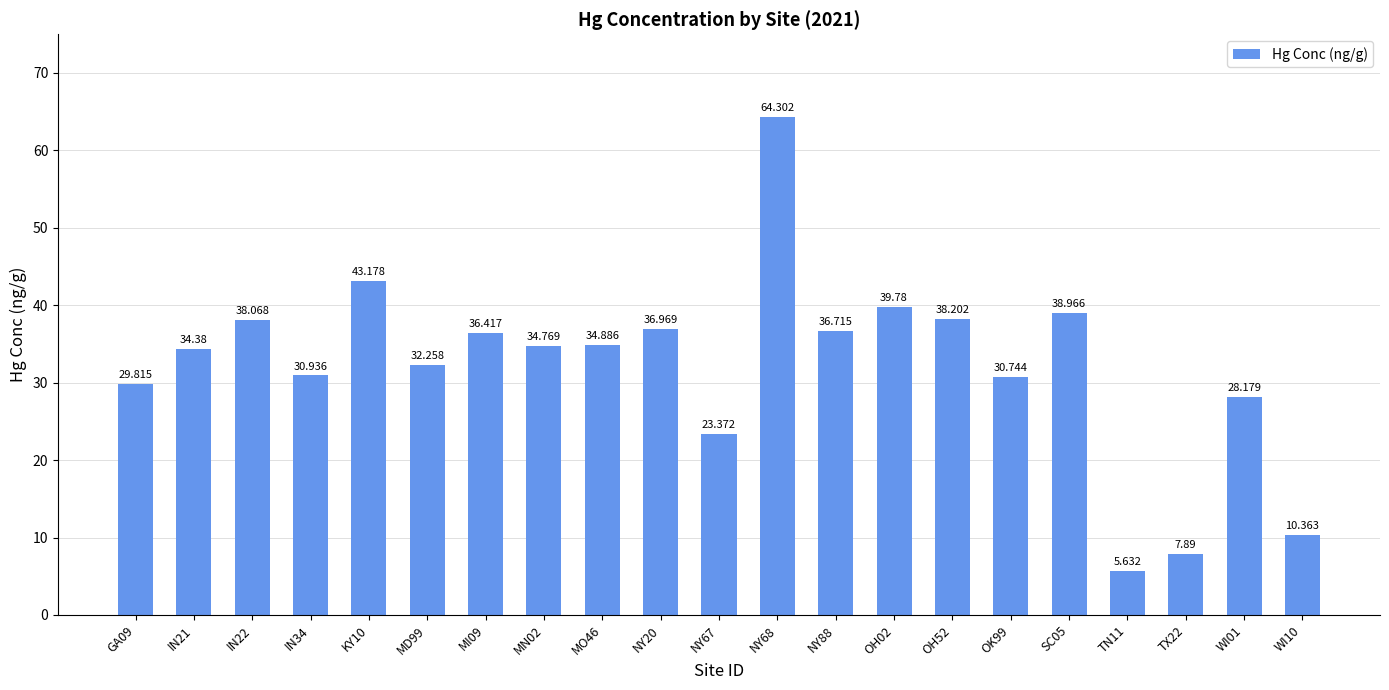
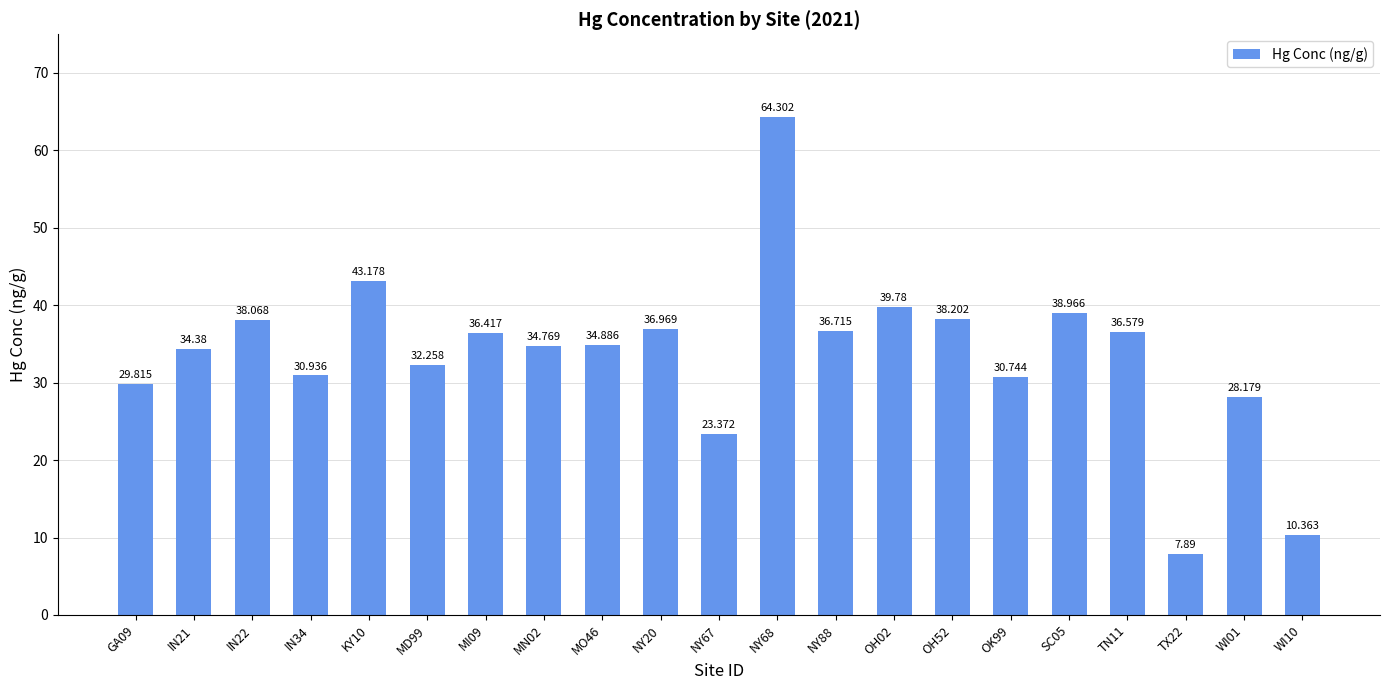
TN11: 5.632 -> 36.579
